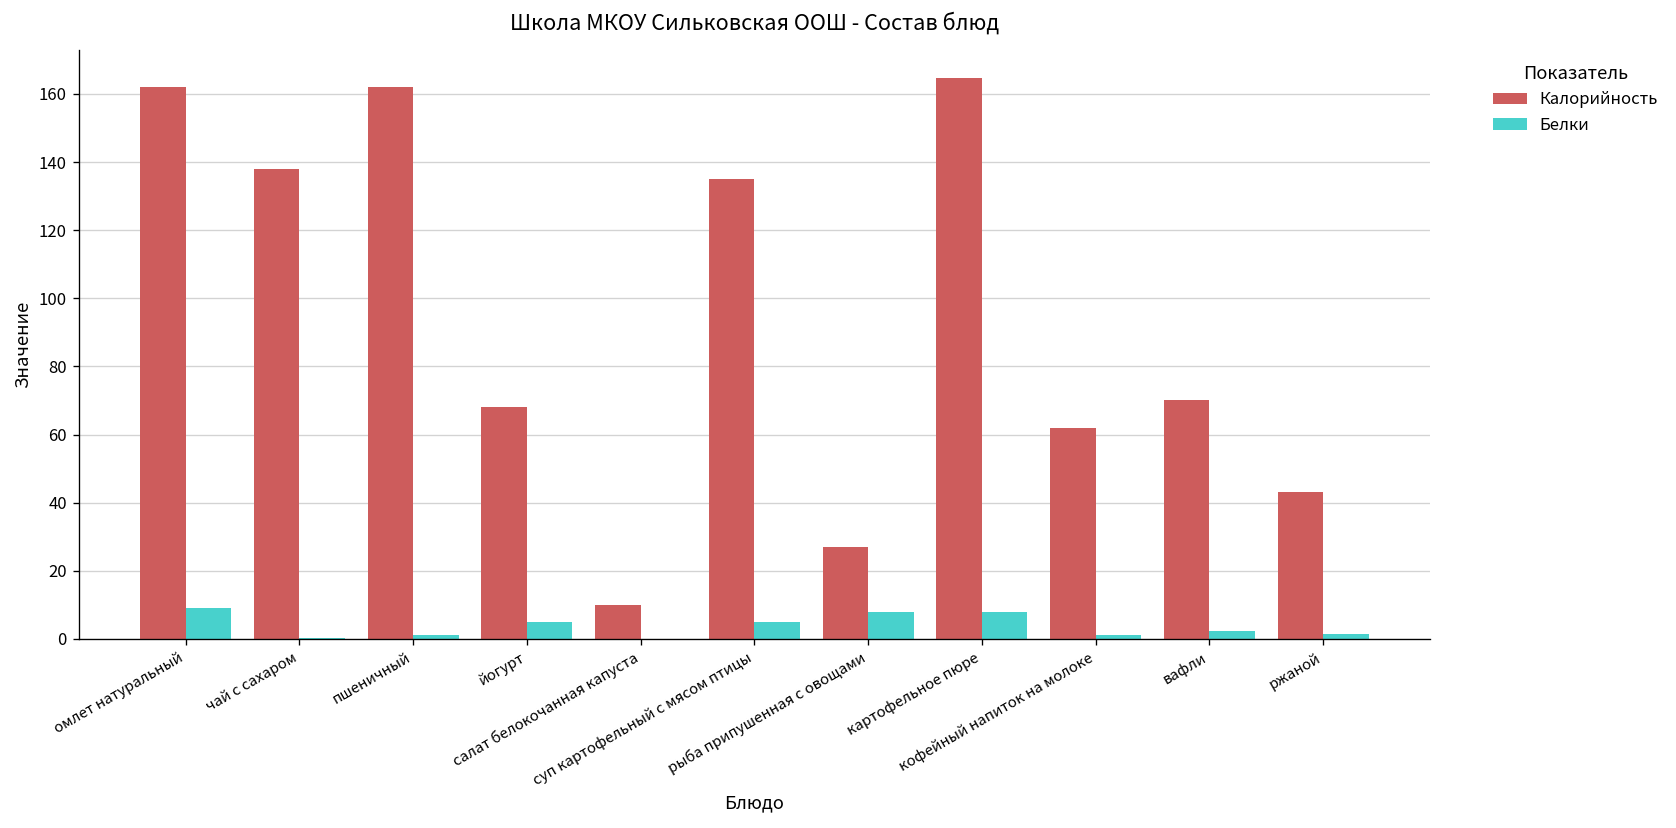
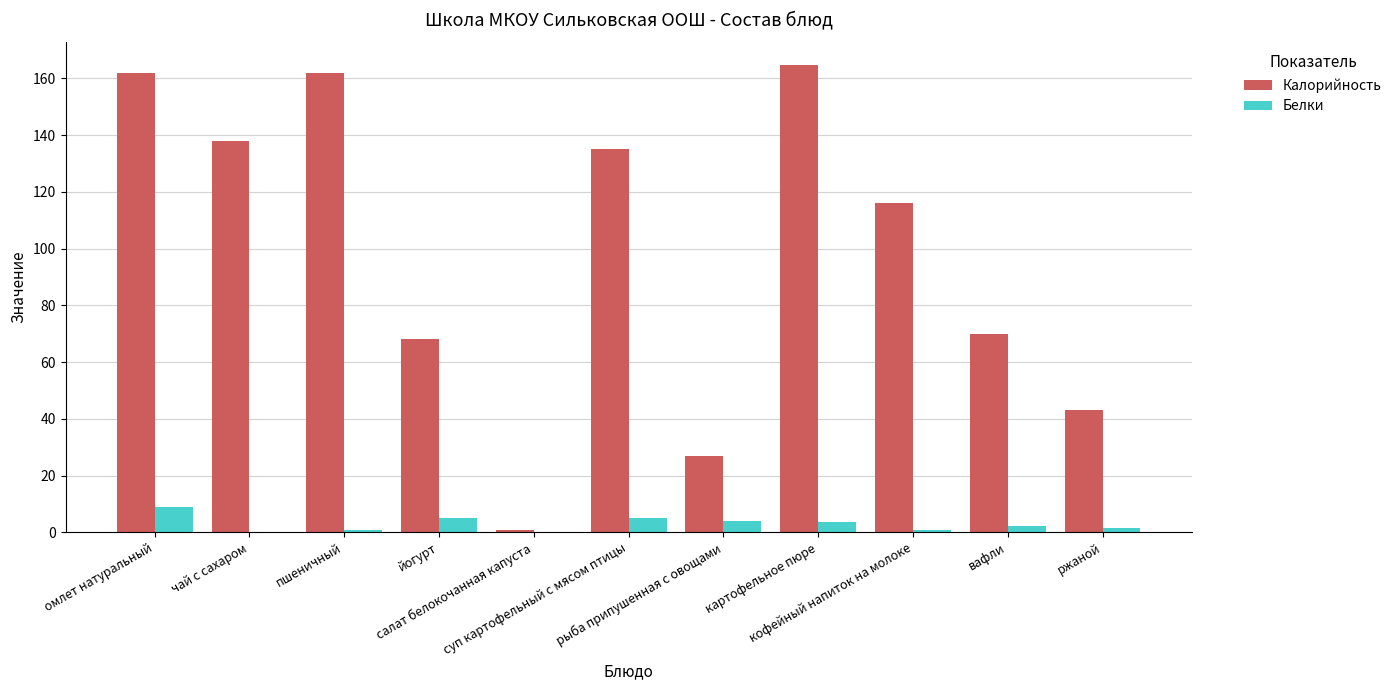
Калорийность, салат белокочанная капуста: 10 -> 1
Белки, рыба припушенная с овощами: 8 -> 4
Белки, картофельное пюре: 8 -> 4
Калорийность, кофейный напиток на молоке: 62 -> 116
